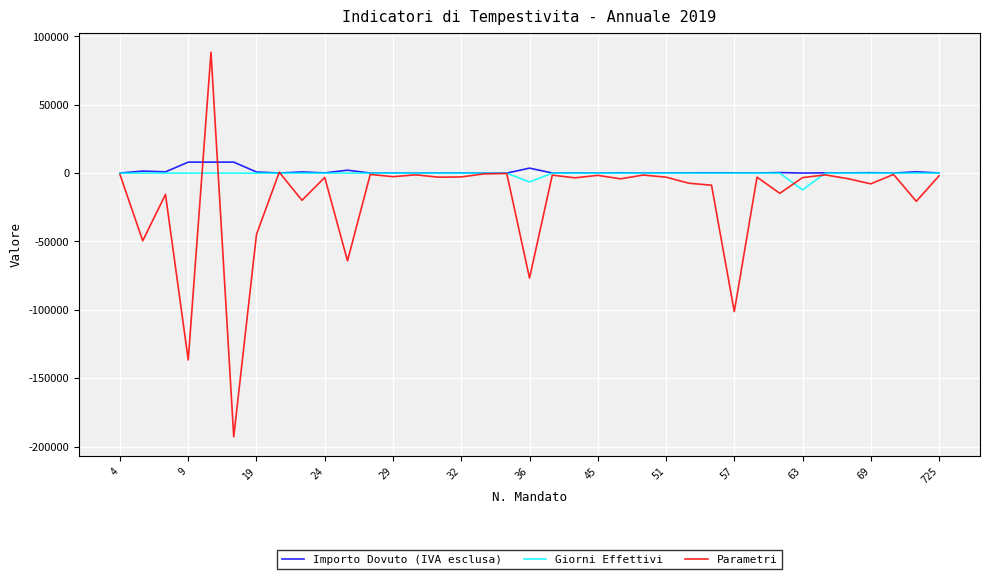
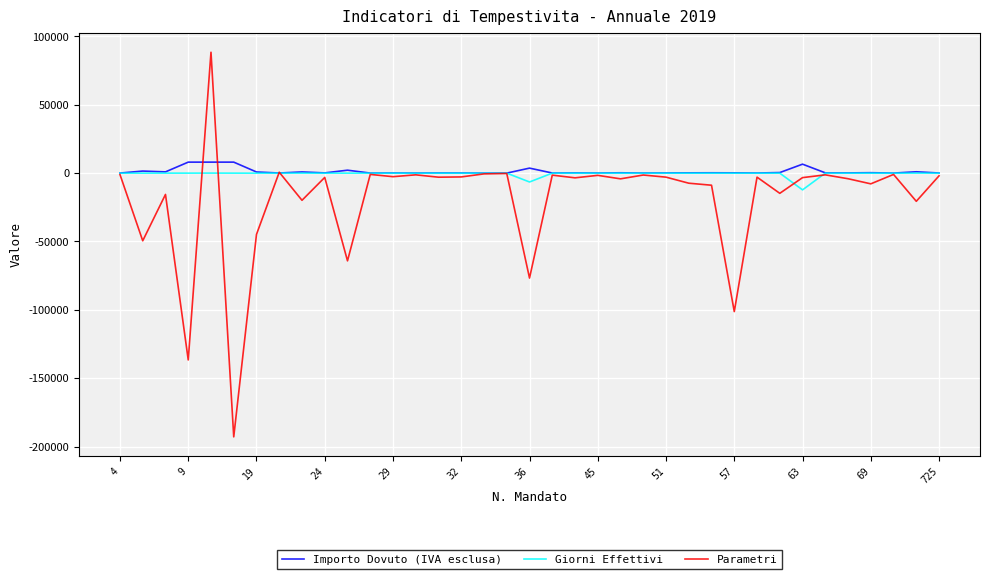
Importo Dovuto (IVA esclusa), 63: 0 -> 7000
